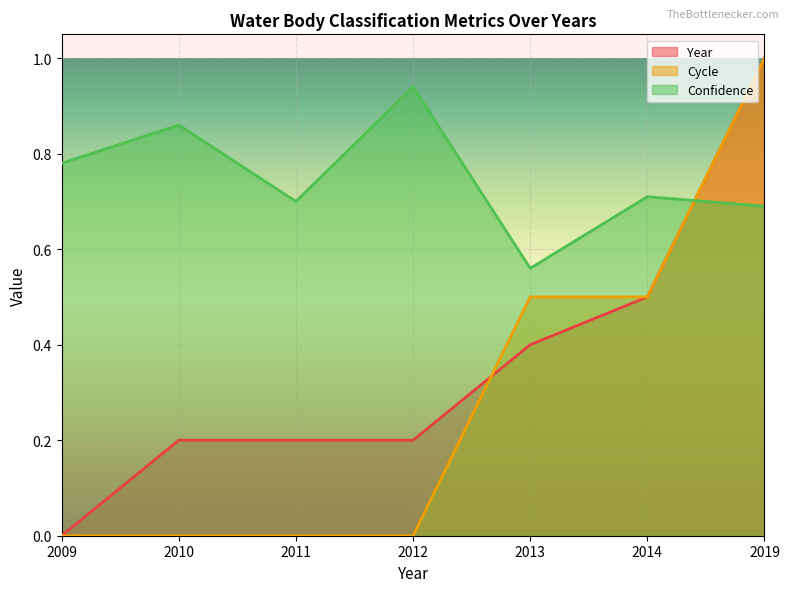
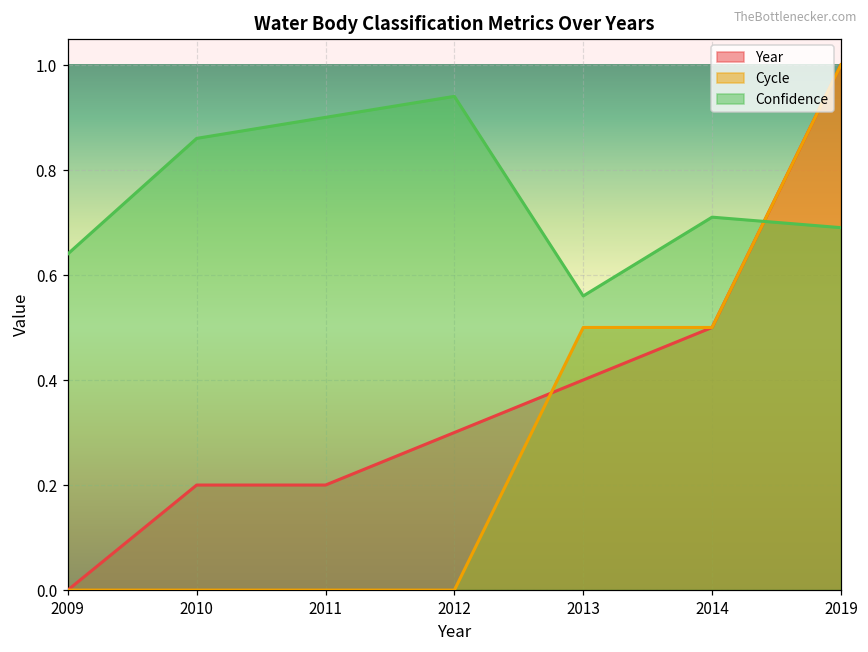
Confidence, 2009: 0.78 -> 0.64
Confidence, 2011: 0.7 -> 0.9
Year, 2012: 0.20 -> 0.30
